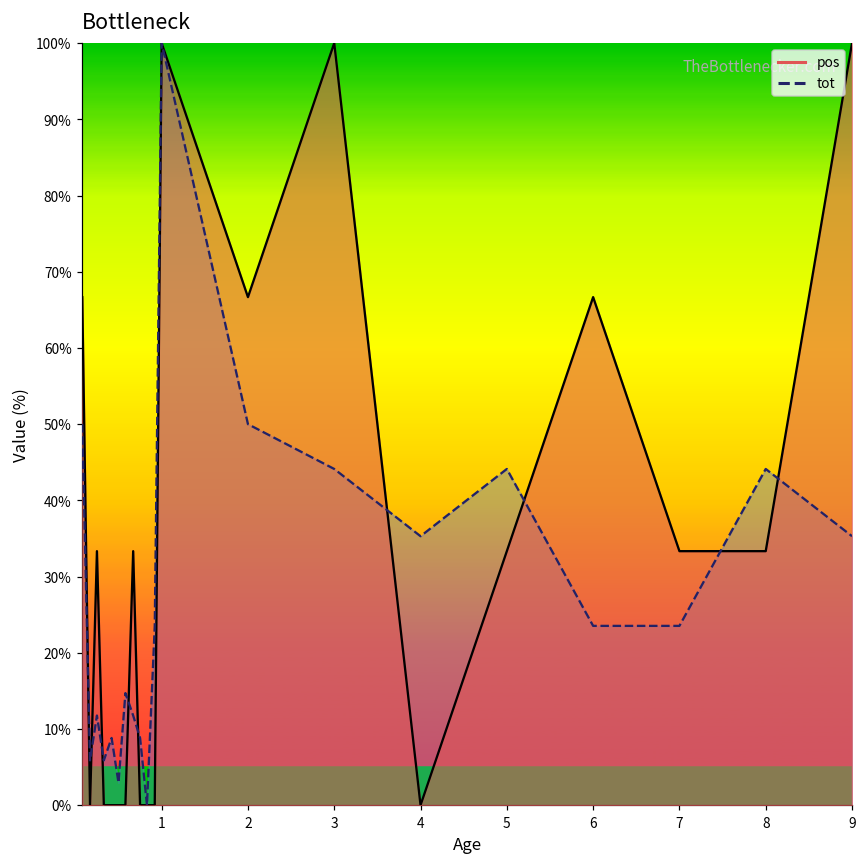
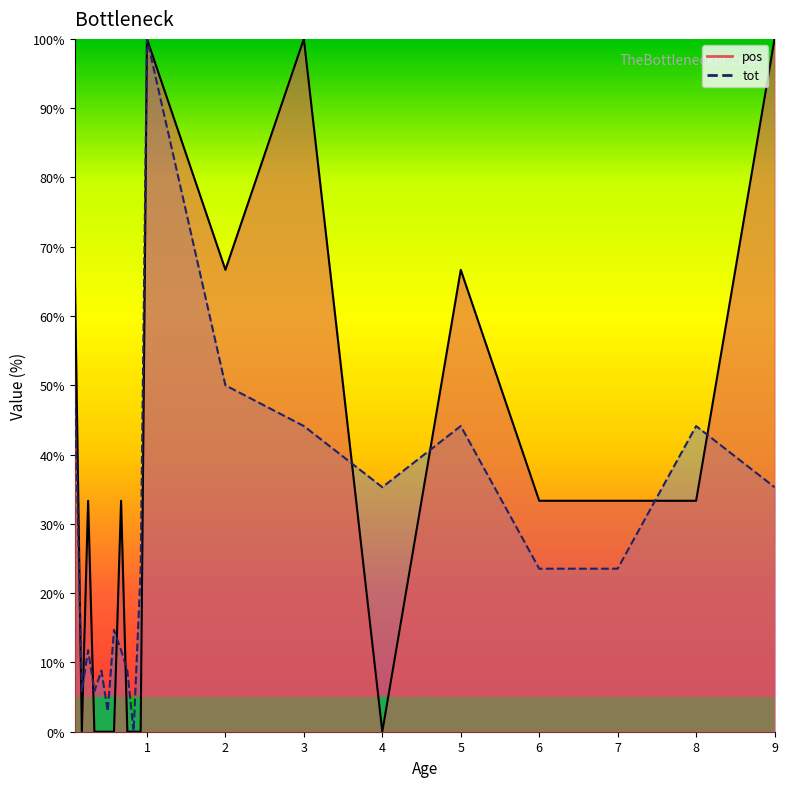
pos, 5: 33% -> 67%
pos, 6: 67% -> 33%
